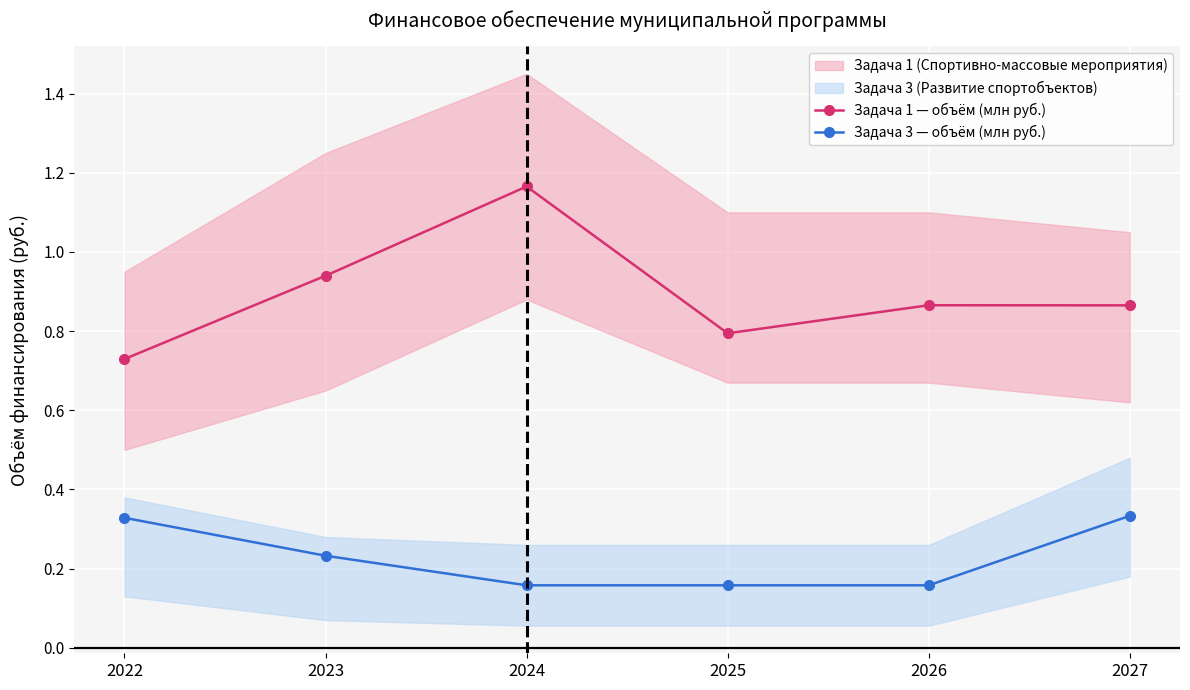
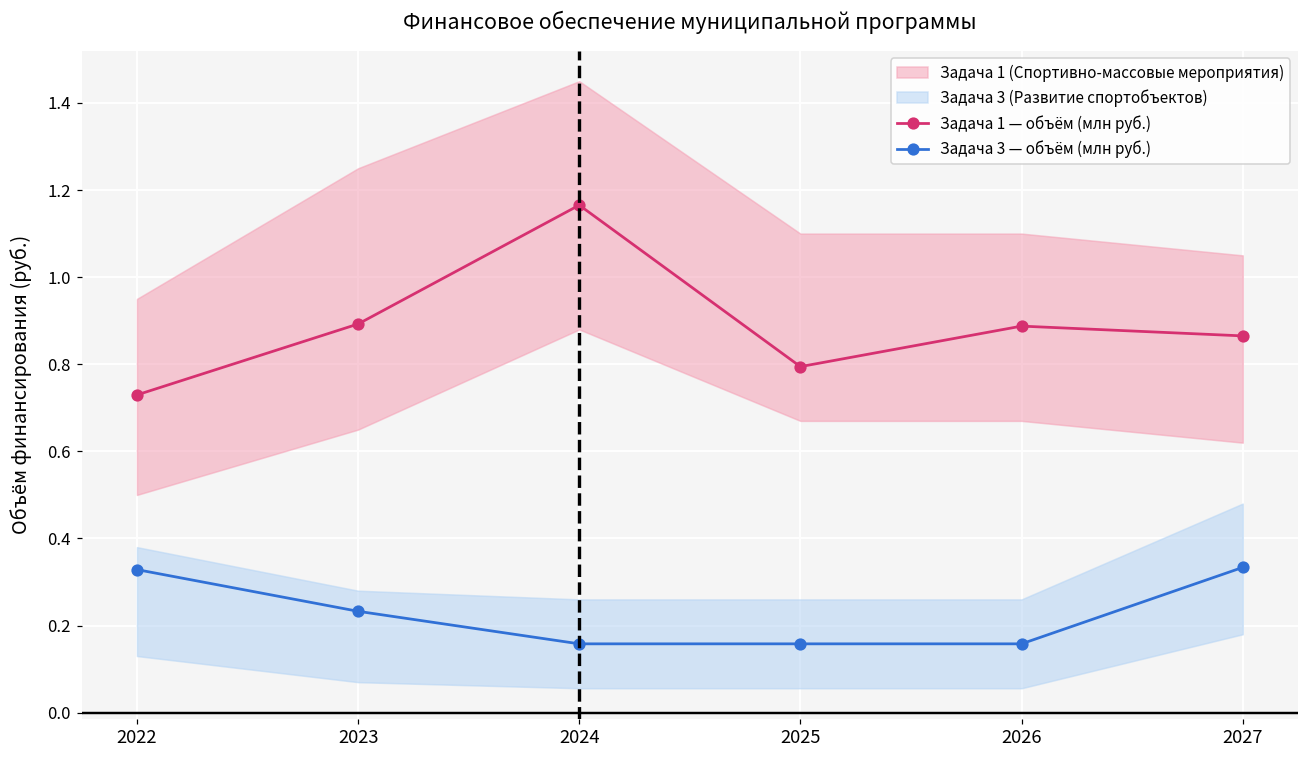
Задача 1 — объём (млн руб.), 2023: 0.94 -> 0.89
Задача 1 — объём (млн руб.), 2026: 0.87 -> 0.89
